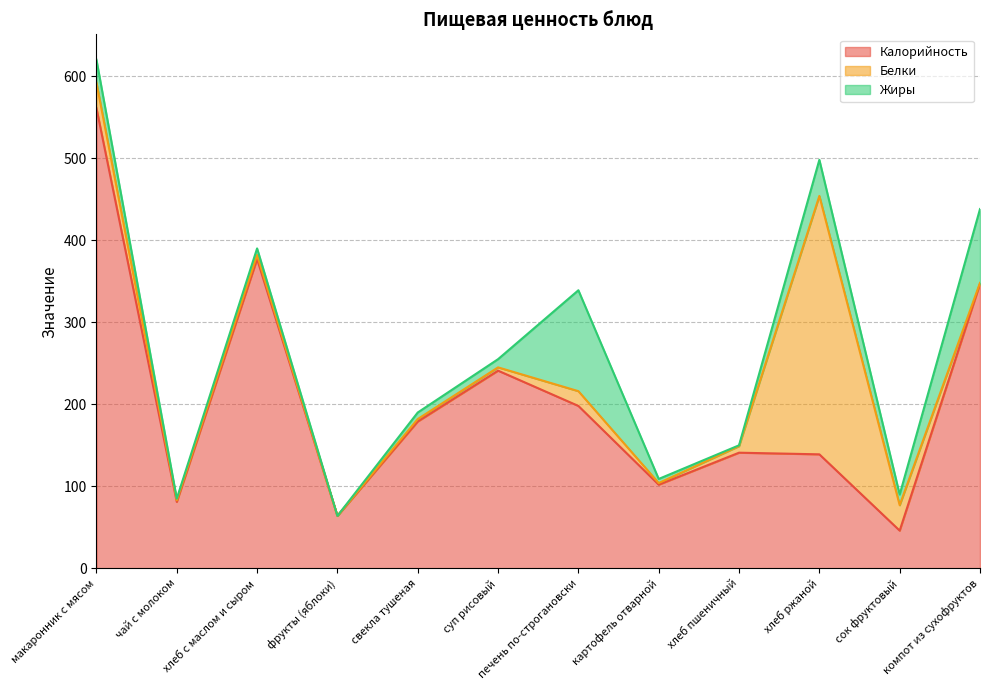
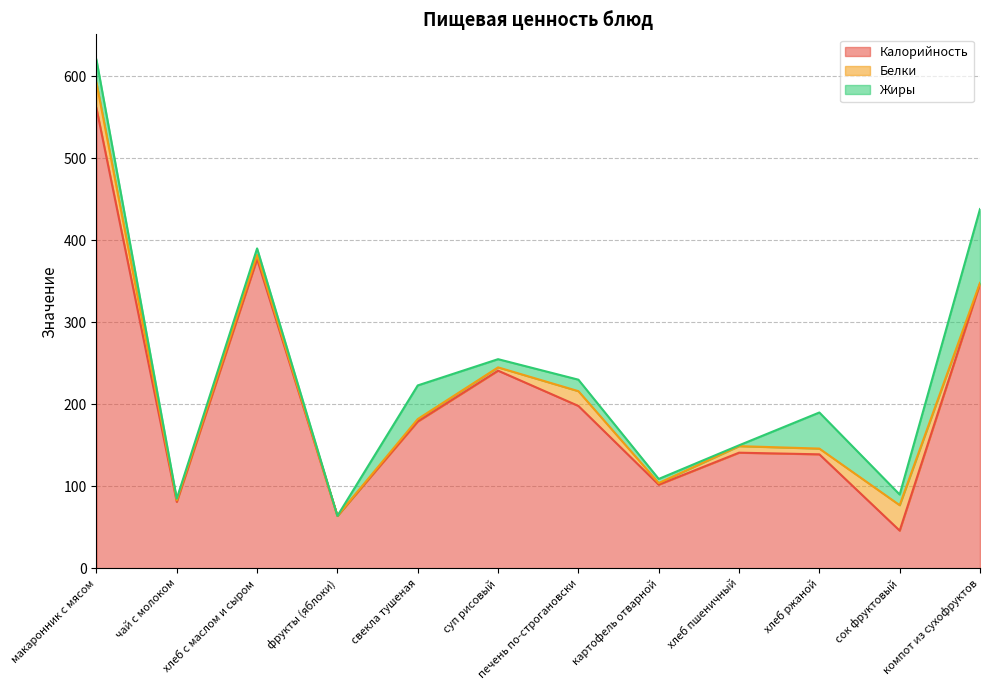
Жиры, свекла тушеная: 10 -> 40
Жиры, печень по-строгановски: 120 -> 10
Белки, хлеб ржаной: 320 -> 10
